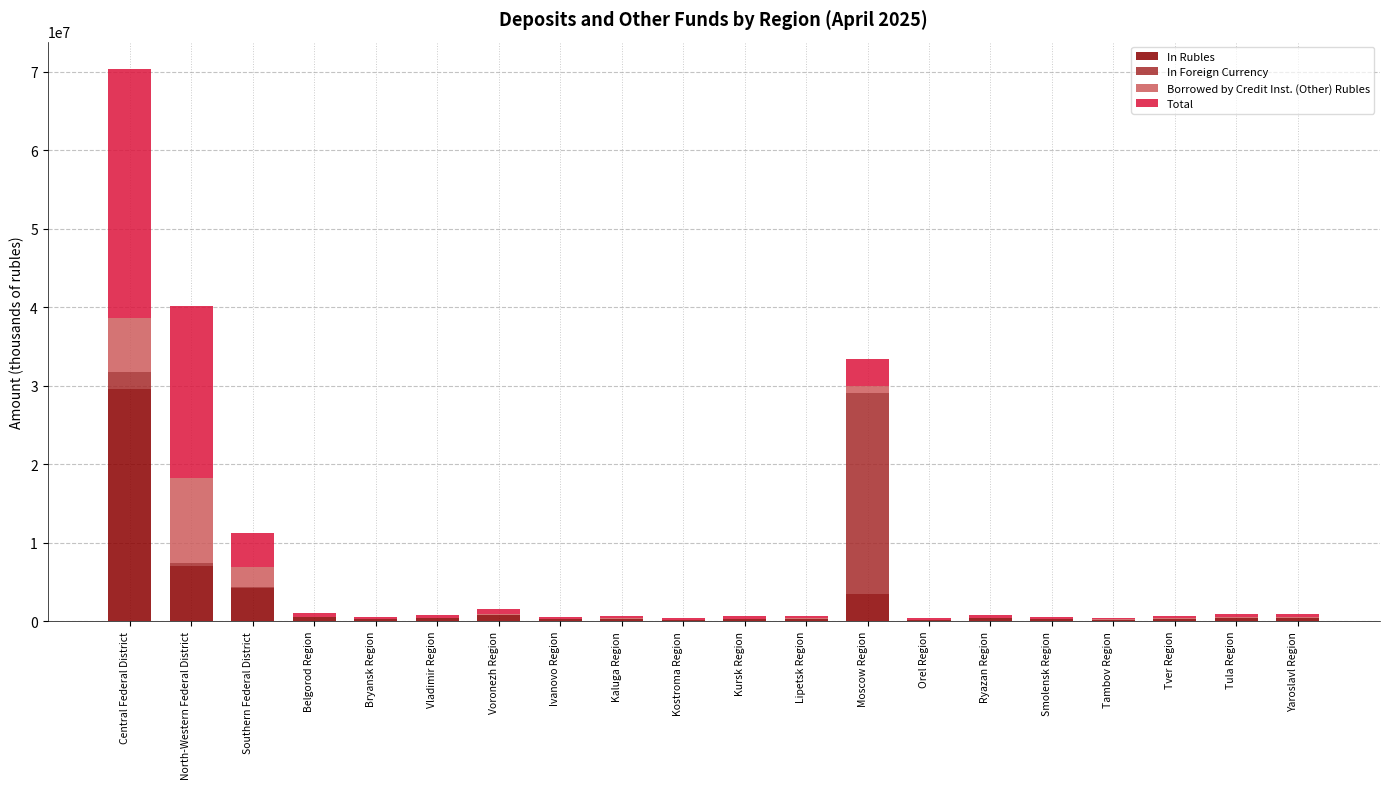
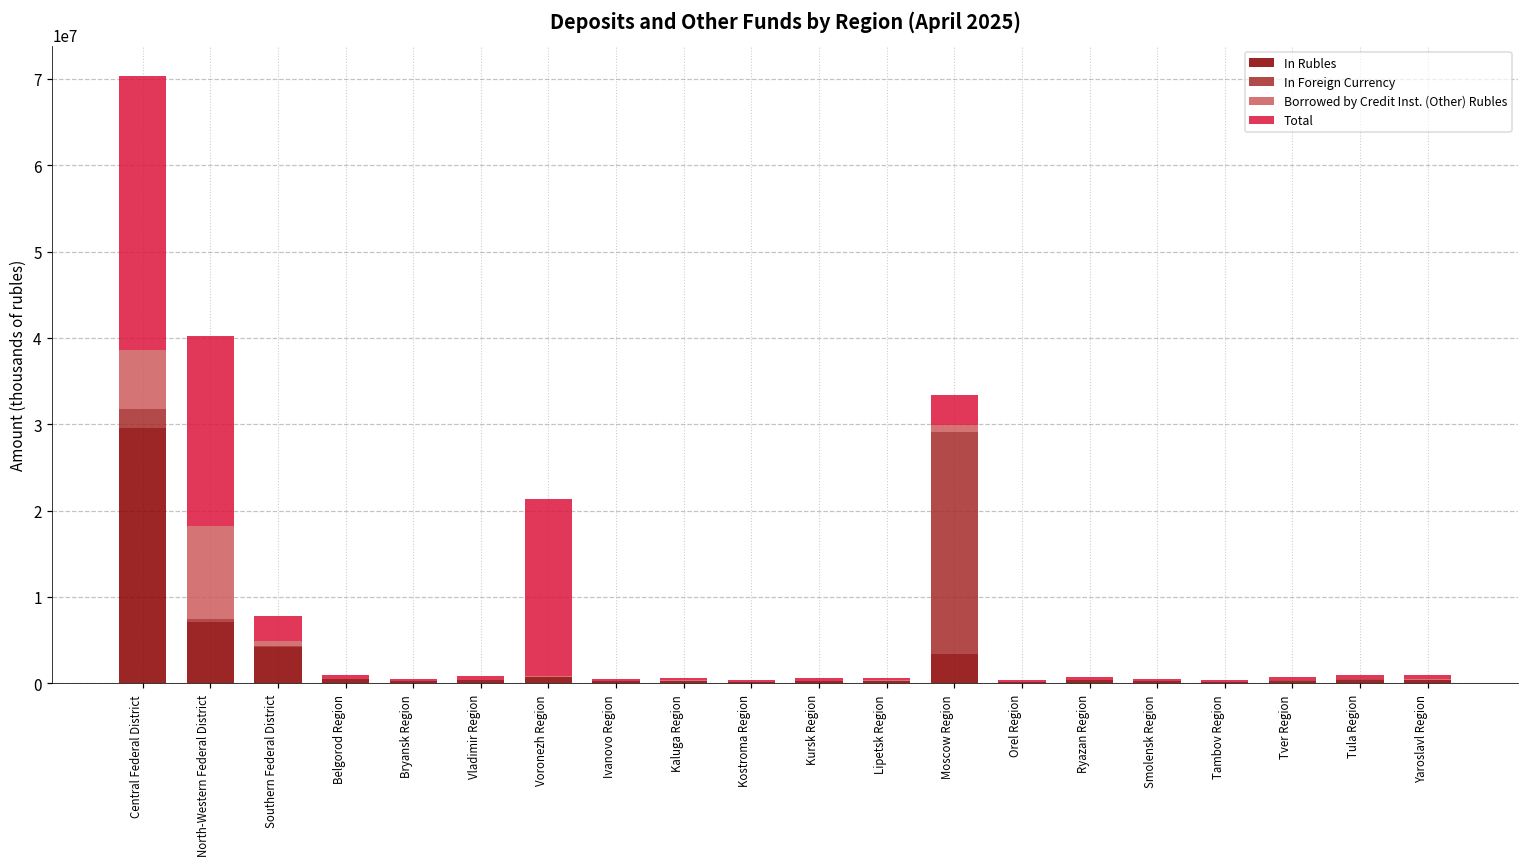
Borrowed by Credit Inst. (Other) Rubles, Southern Federal District: 3000000 -> 1000000
Total, Southern Federal District: 4000000 -> 3000000
Total, Voronezh Region: 1000000 -> 21000000
